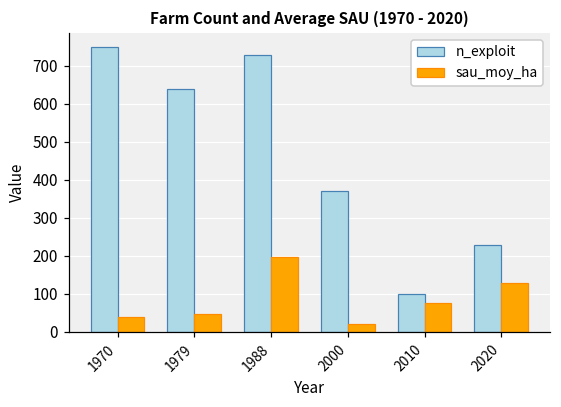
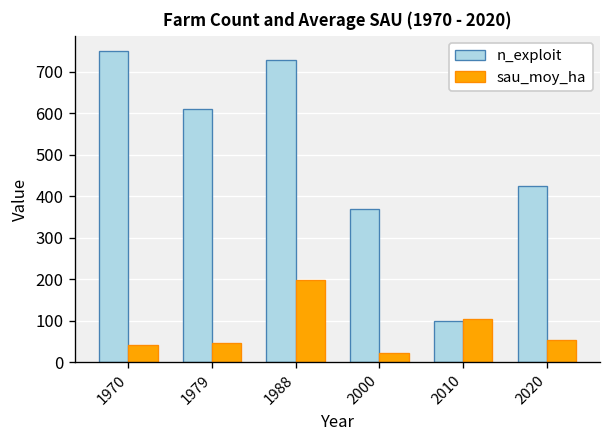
n_exploit, 1979: 640 -> 610
sau_moy_ha, 2010: 80 -> 100
n_exploit, 2020: 230 -> 430
sau_moy_ha, 2020: 130 -> 50
